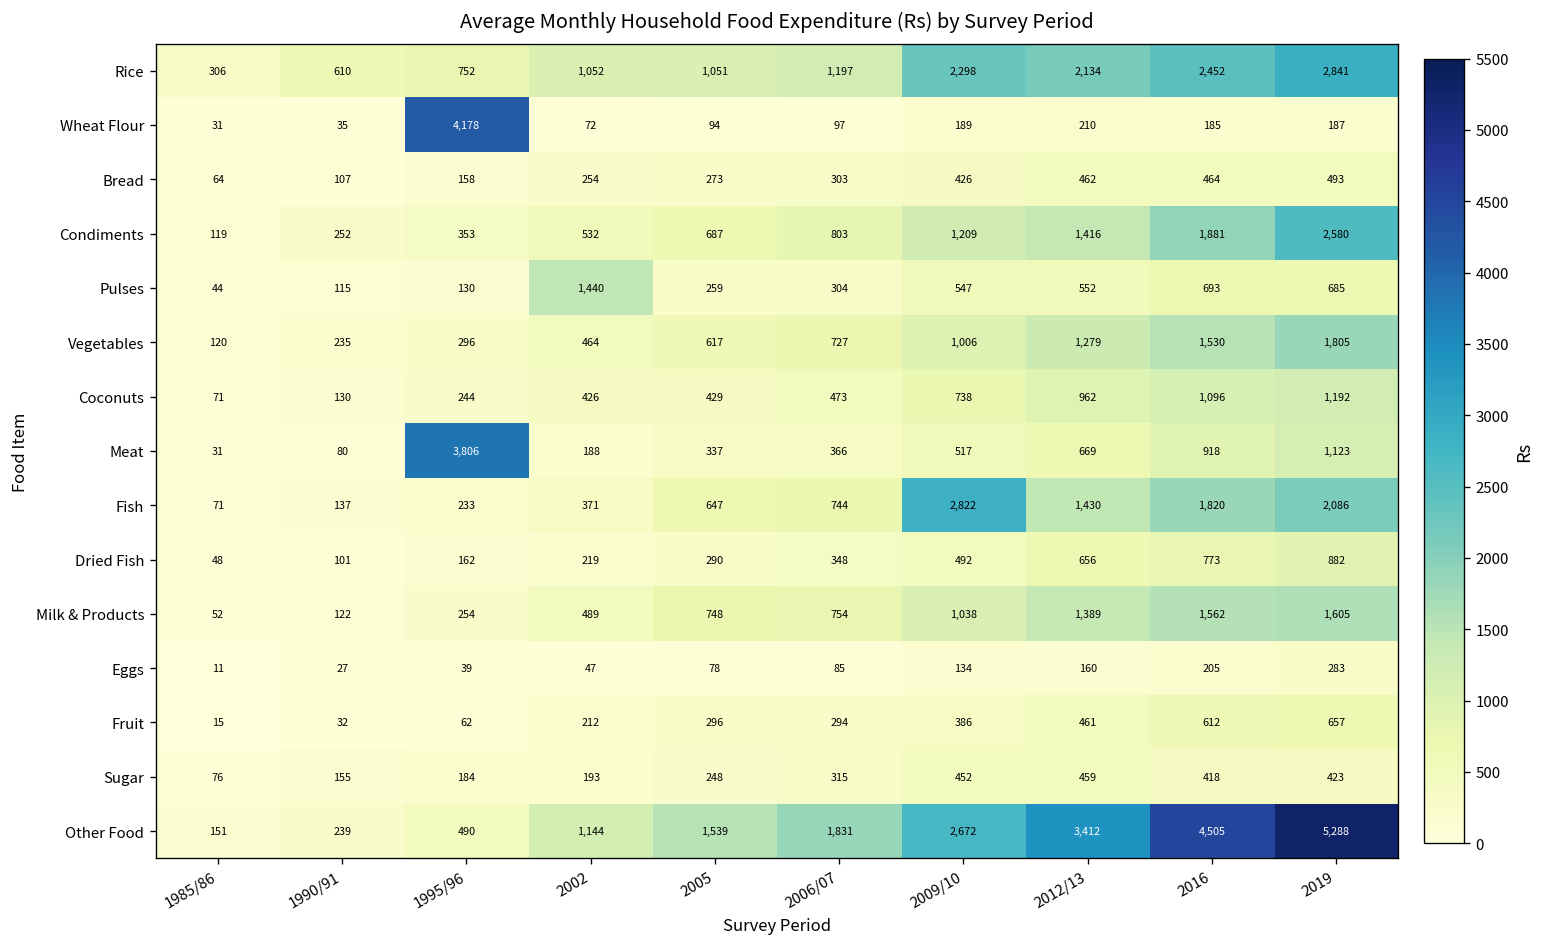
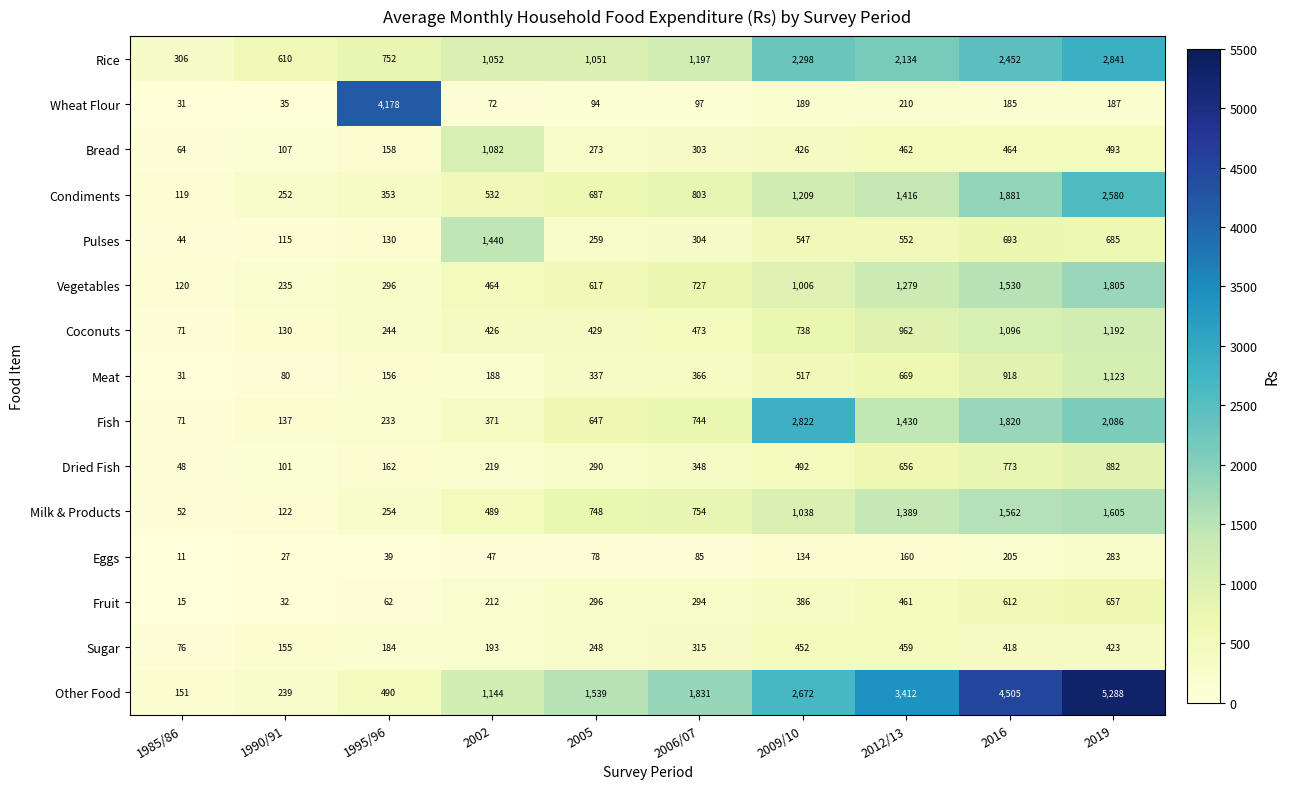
Bread, 2002: 254 -> 1,082
Meat, 1995/96: 3,806 -> 156
